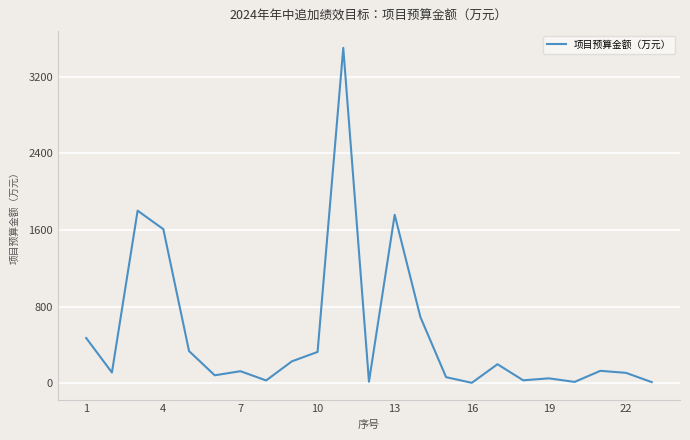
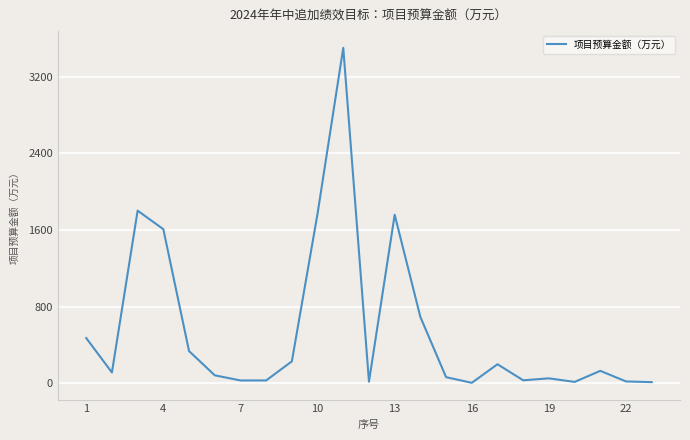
7: 100 -> 0
10: 300 -> 1800
22: 100 -> 0
